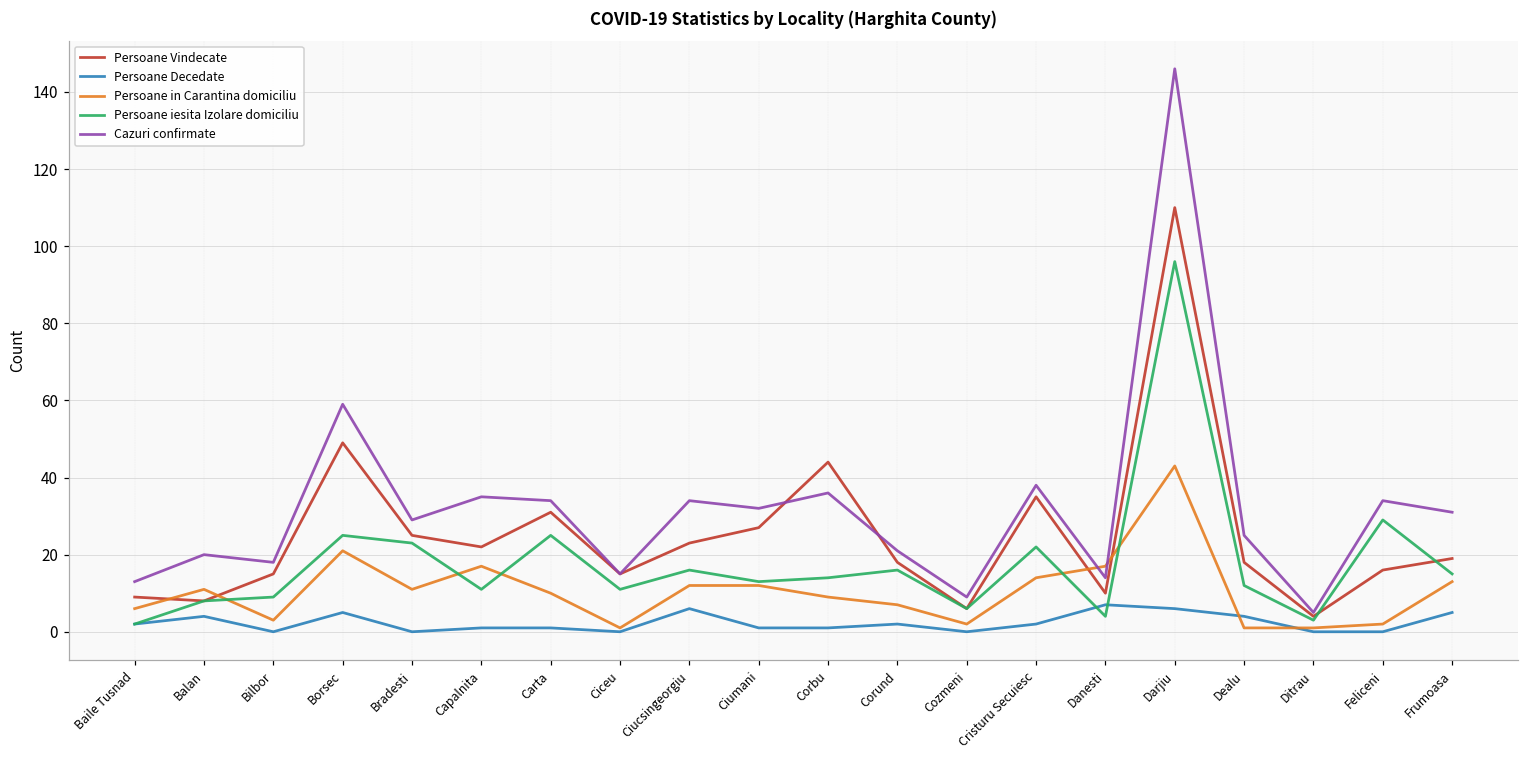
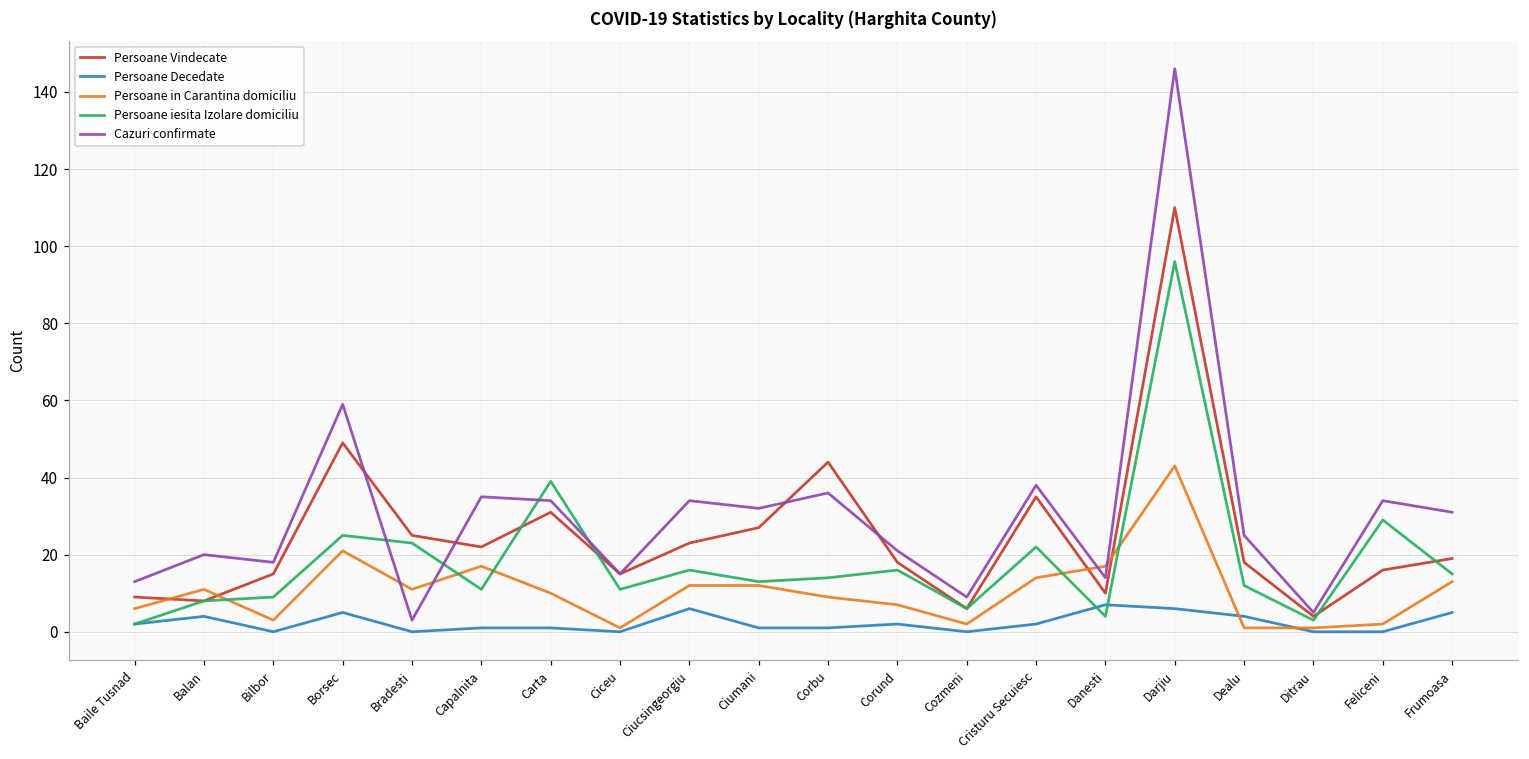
Cazuri confirmate, Bradesti: 29 -> 3
Persoane iesita Izolare domiciliu, Carta: 25 -> 39
